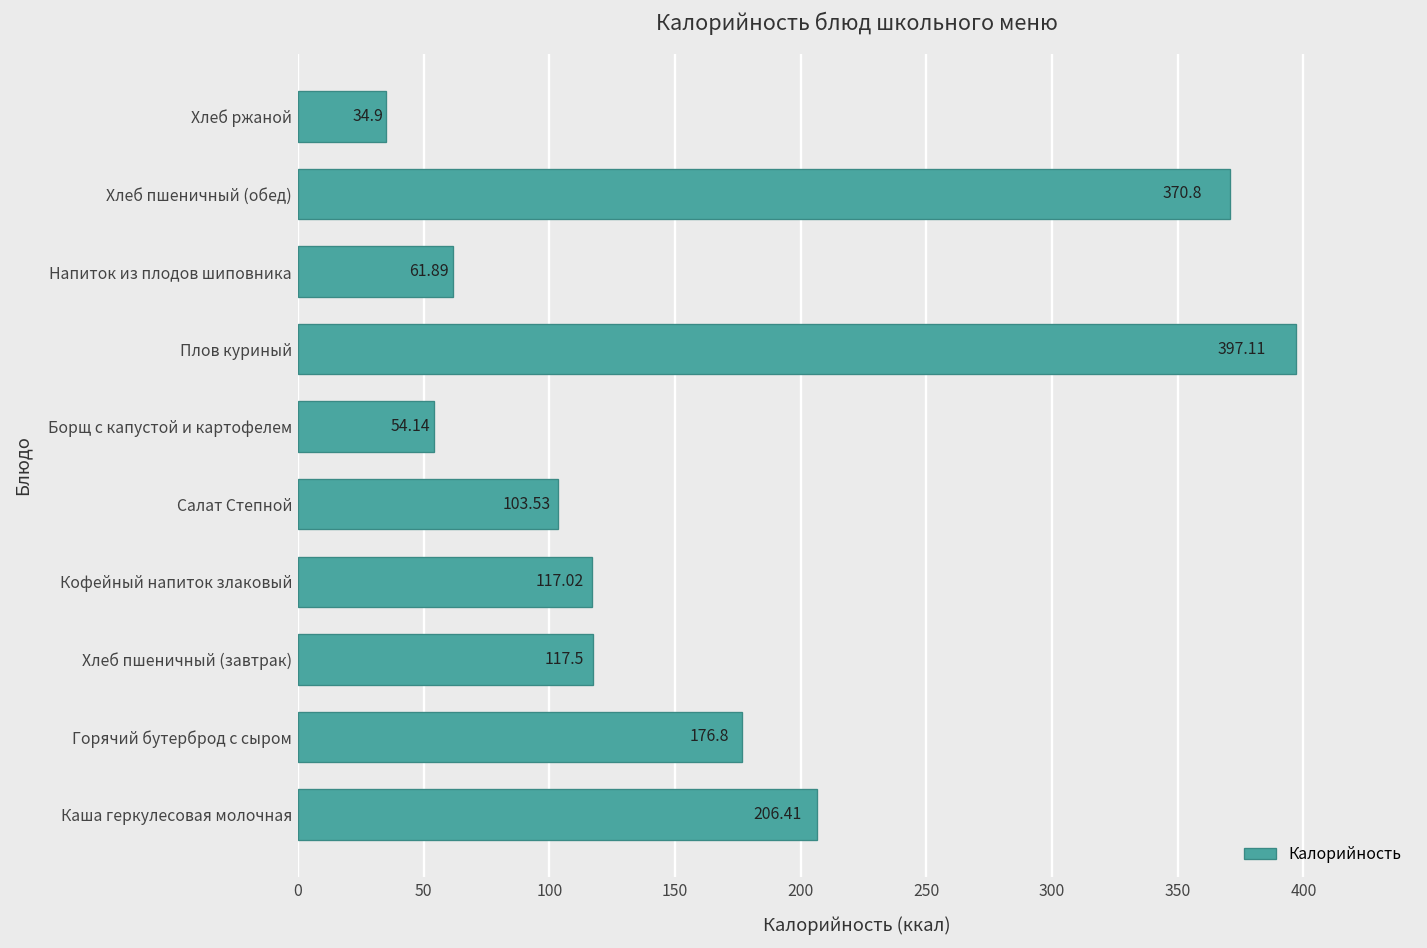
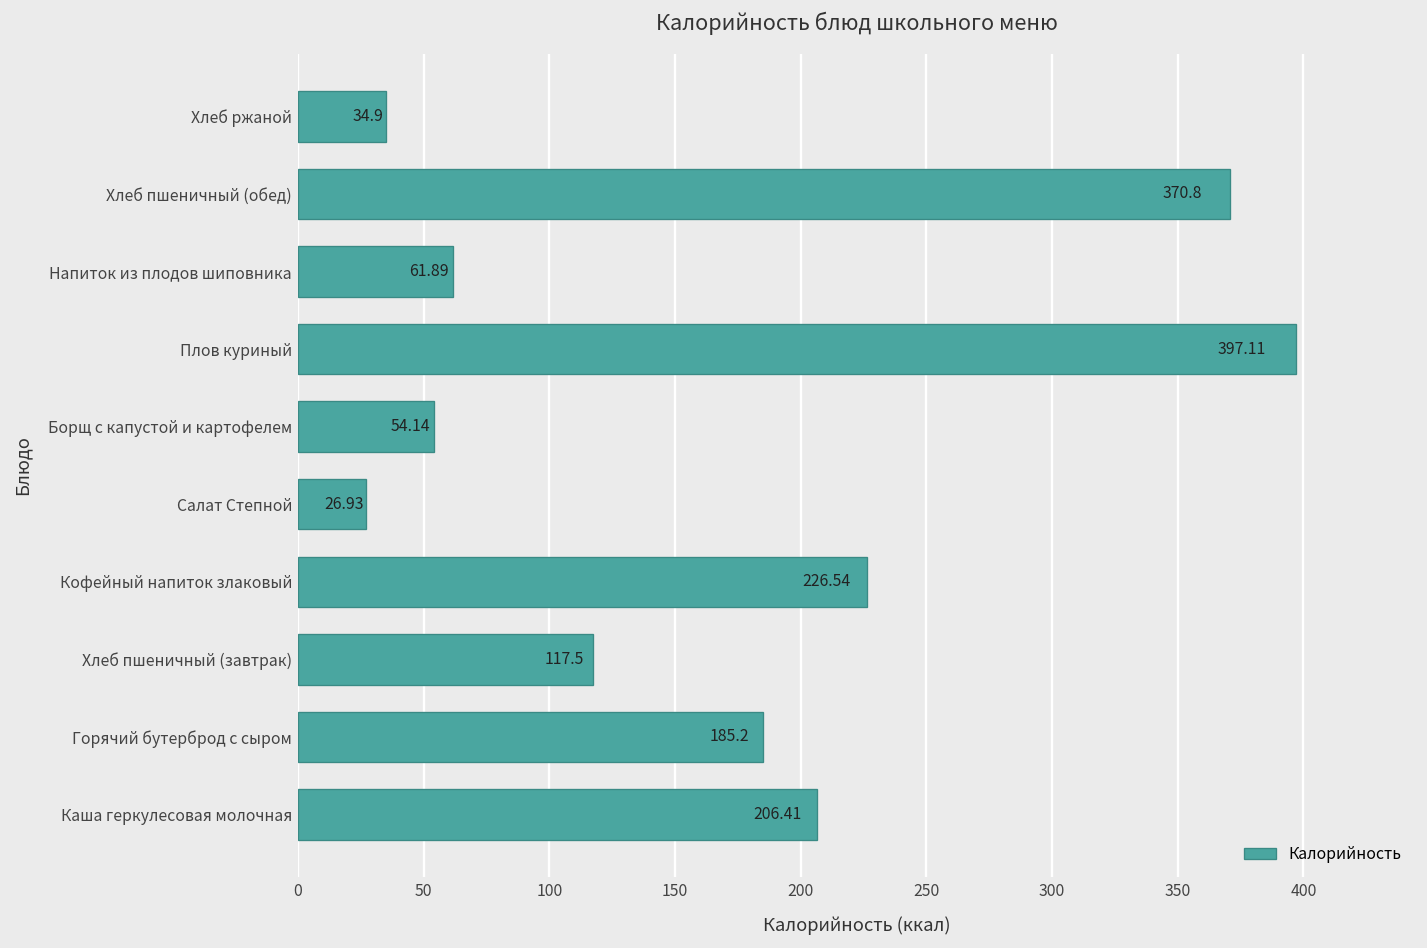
Салат Степной: 103.53 -> 26.93
Кофейный напиток злаковый: 117.02 -> 226.54
Горячий бутерброд с сыром: 176.8 -> 185.2
